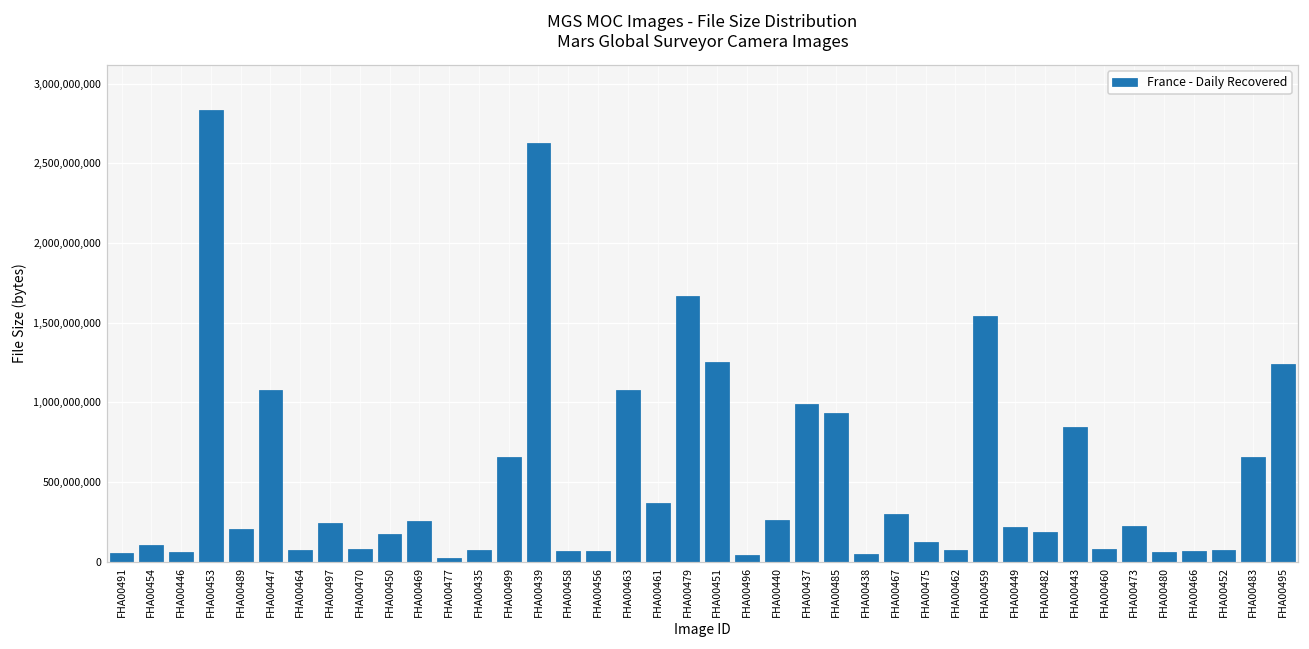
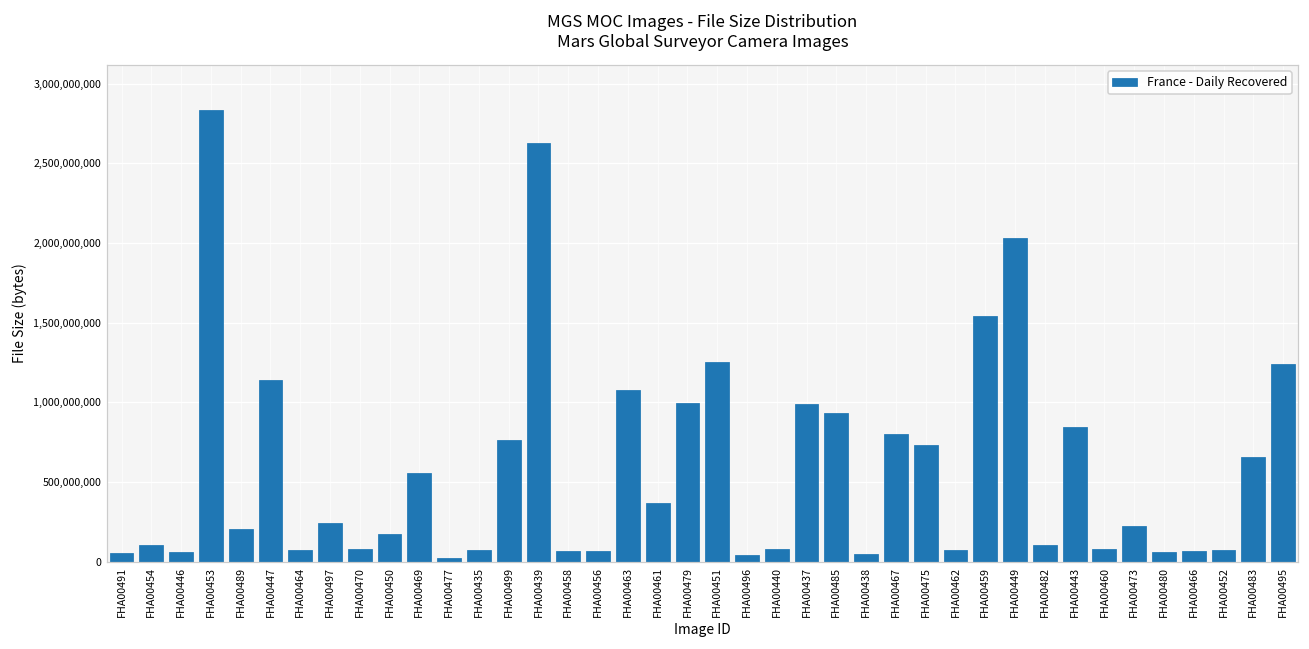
FHA00447: 1,080,000,000 -> 1,140,000,000
FHA00469: 250,000,000 -> 560,000,000
FHA00499: 660,000,000 -> 770,000,000
FHA00479: 1,670,000,000 -> 990,000,000
FHA00440: 260,000,000 -> 80,000,000
FHA00467: 300,000,000 -> 800,000,000
FHA00475: 130,000,000 -> 730,000,000
FHA00449: 220,000,000 -> 2,030,000,000
FHA00482: 190,000,000 -> 100,000,000
